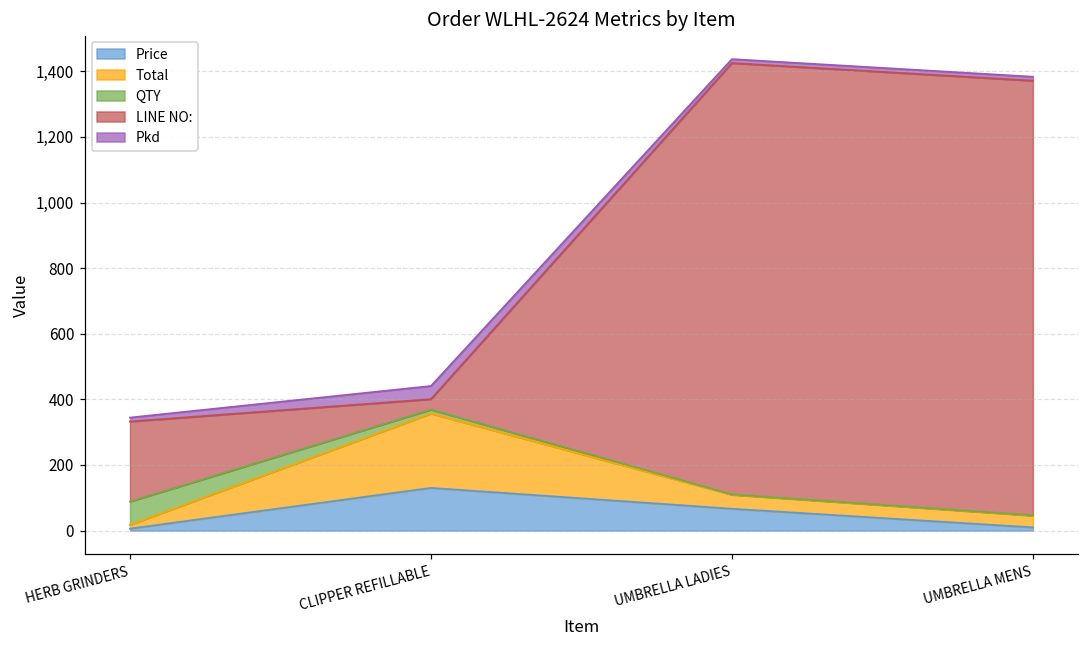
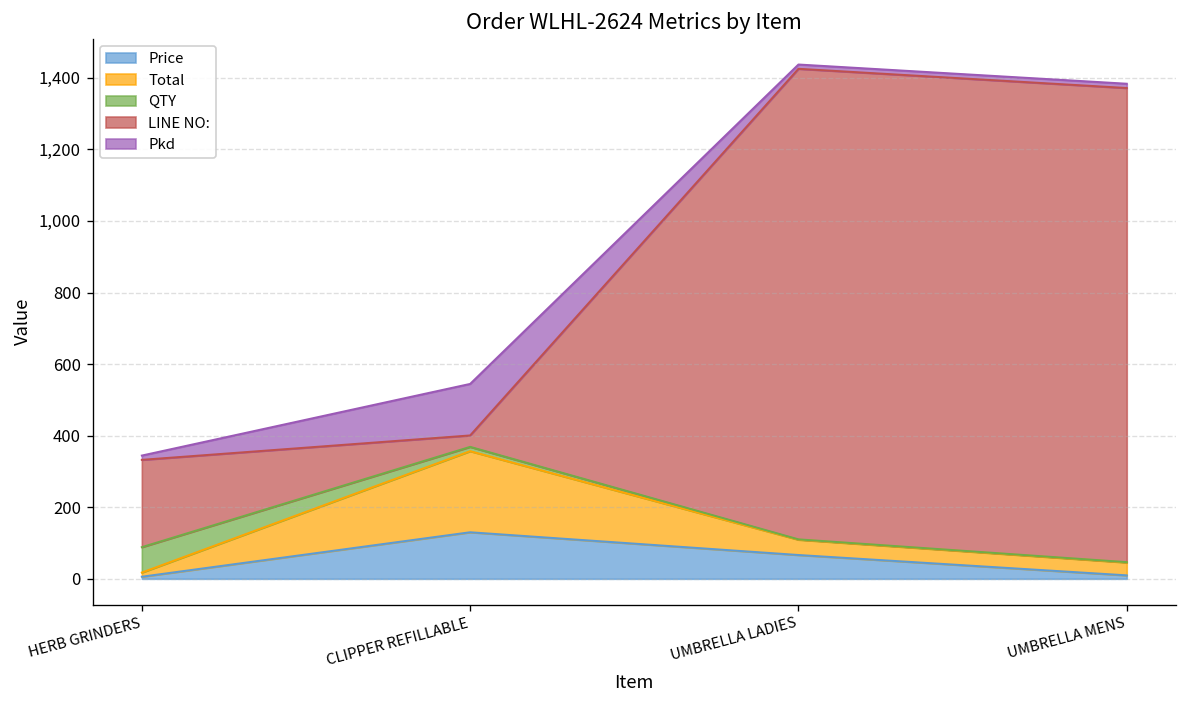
Pkd, CLIPPER REFILLABLE: 40 -> 140
